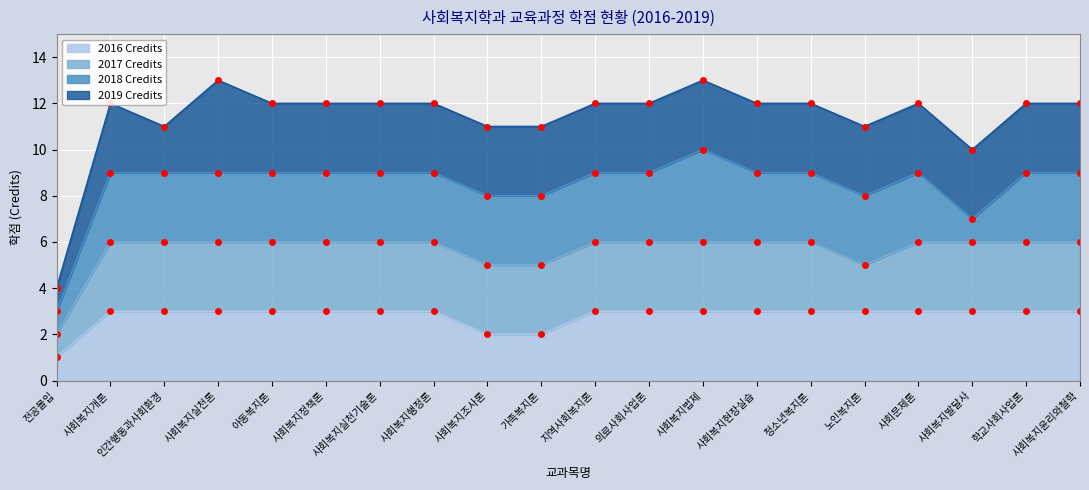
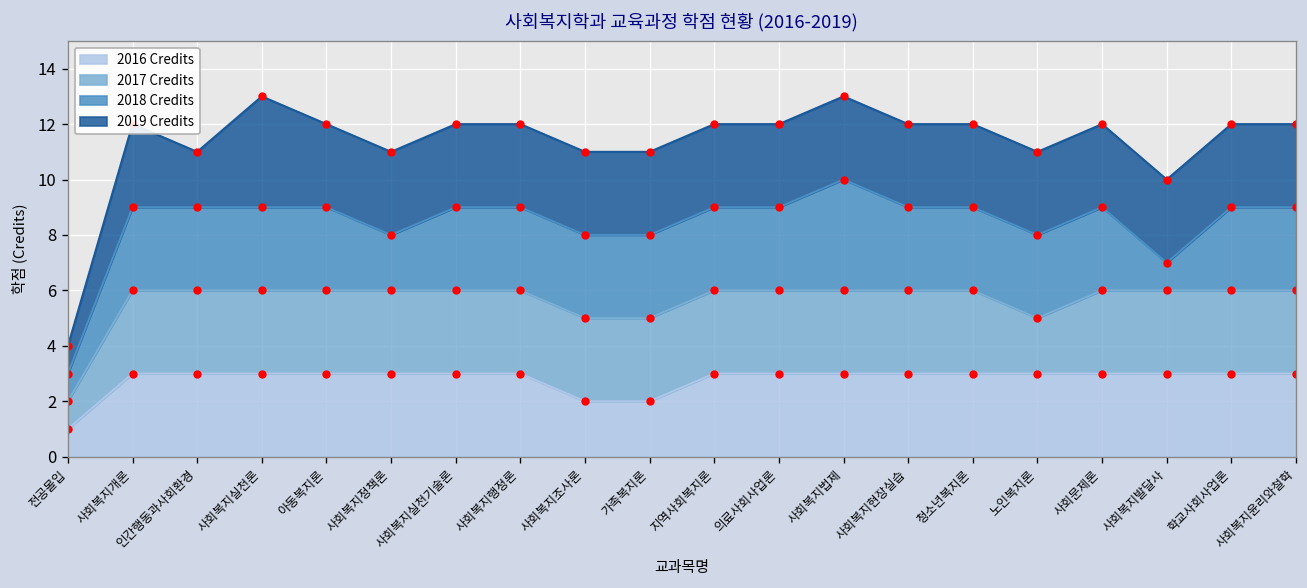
2018 Credits, 사회복지정책론: 3 -> 2
